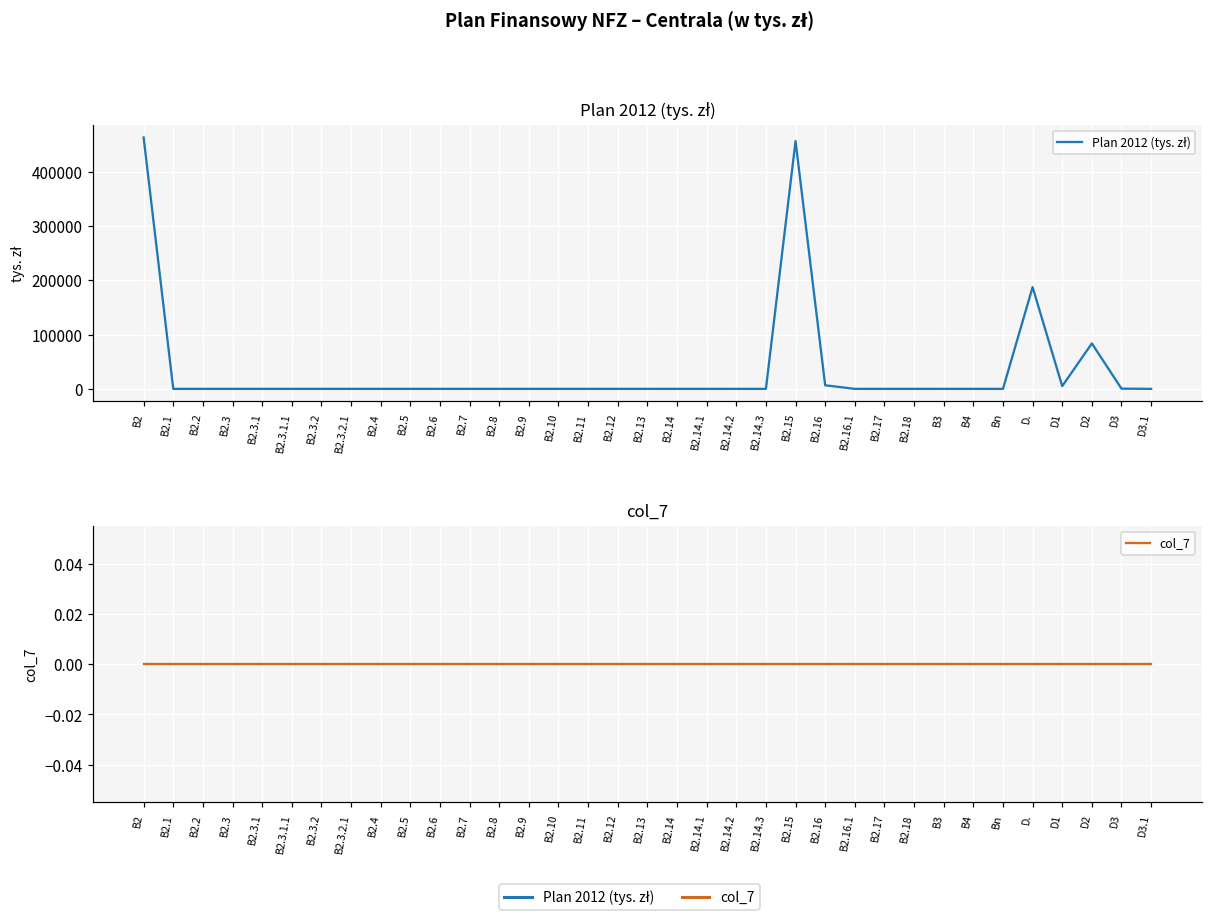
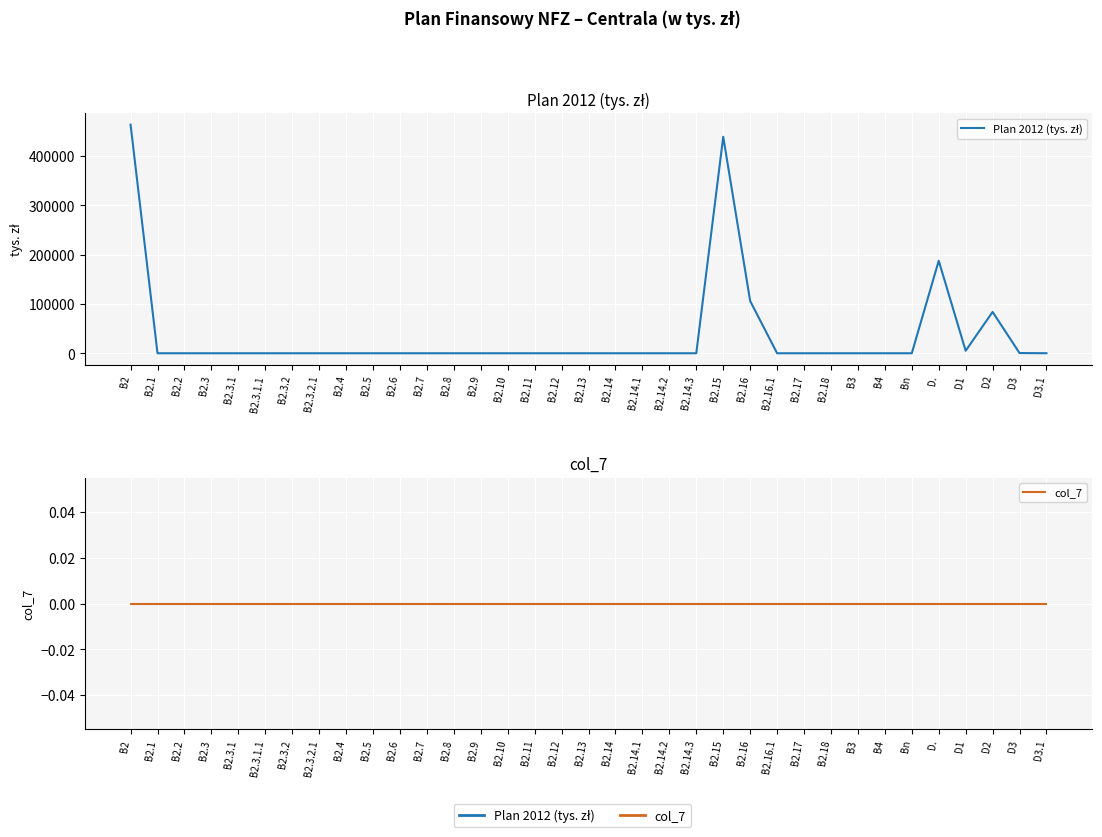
Plan 2012 (tys. zł), B2.15: 460000 -> 440000
Plan 2012 (tys. zł), B2.16: 10000 -> 110000
